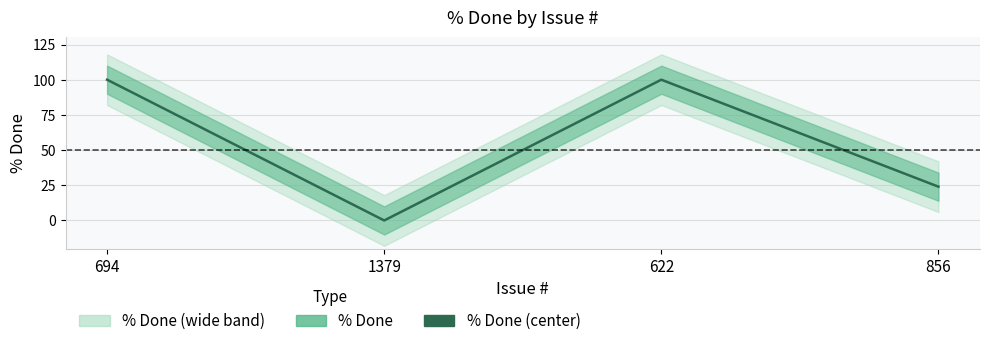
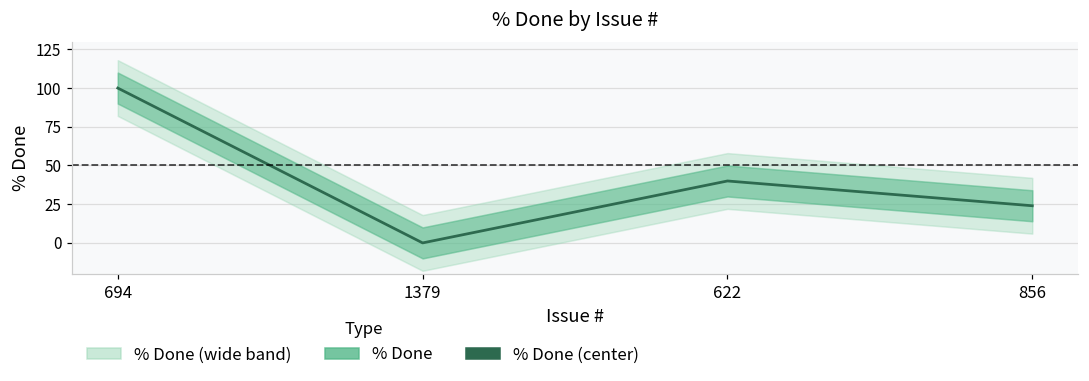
% Done (center), 622: 100 -> 40
